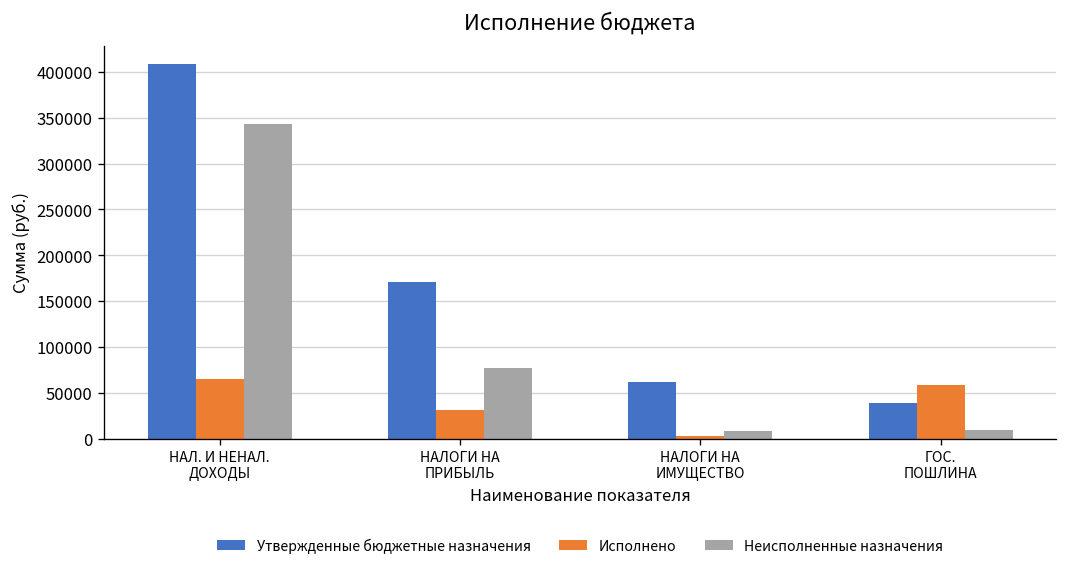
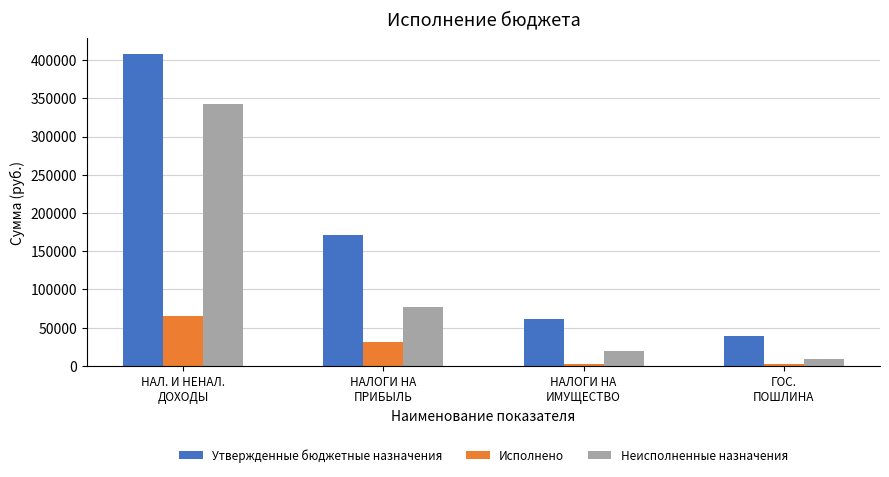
Неисполненные назначения, НАЛОГИ НА ИМУЩЕСТВО: 10000 -> 20000
Исполнено, ГОС. ПОШЛИНА: 60000 -> 0
